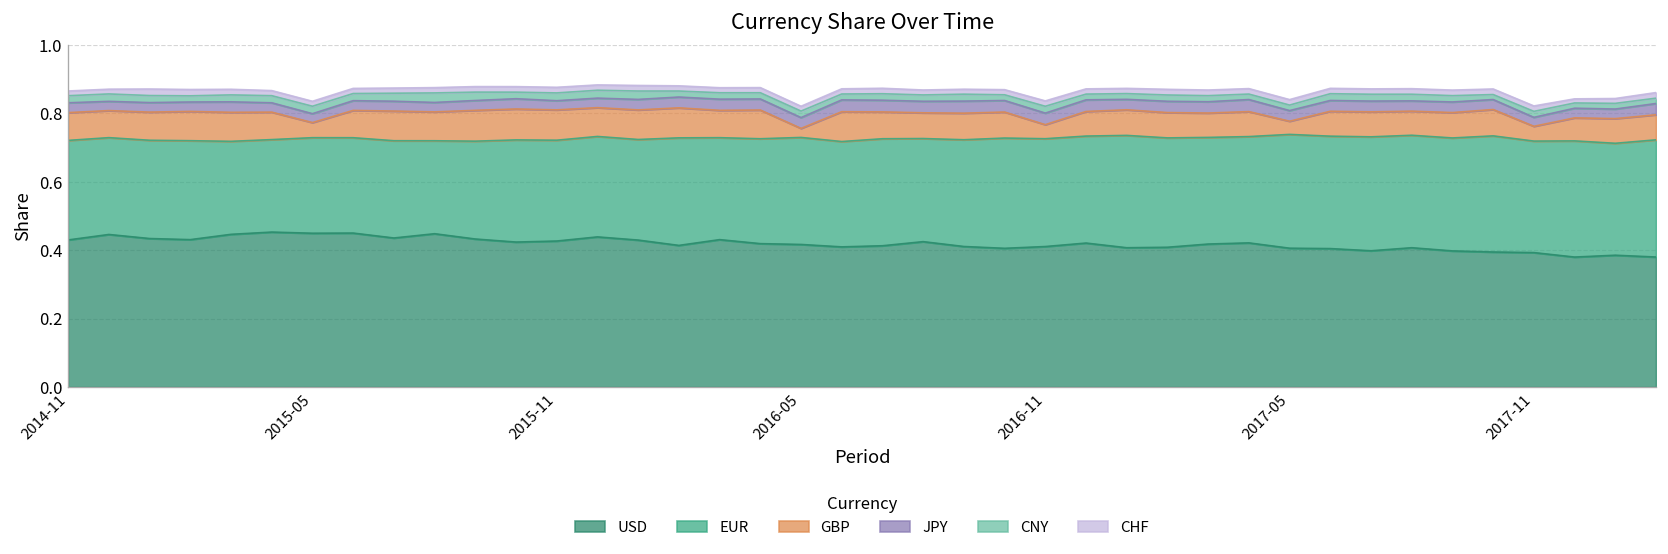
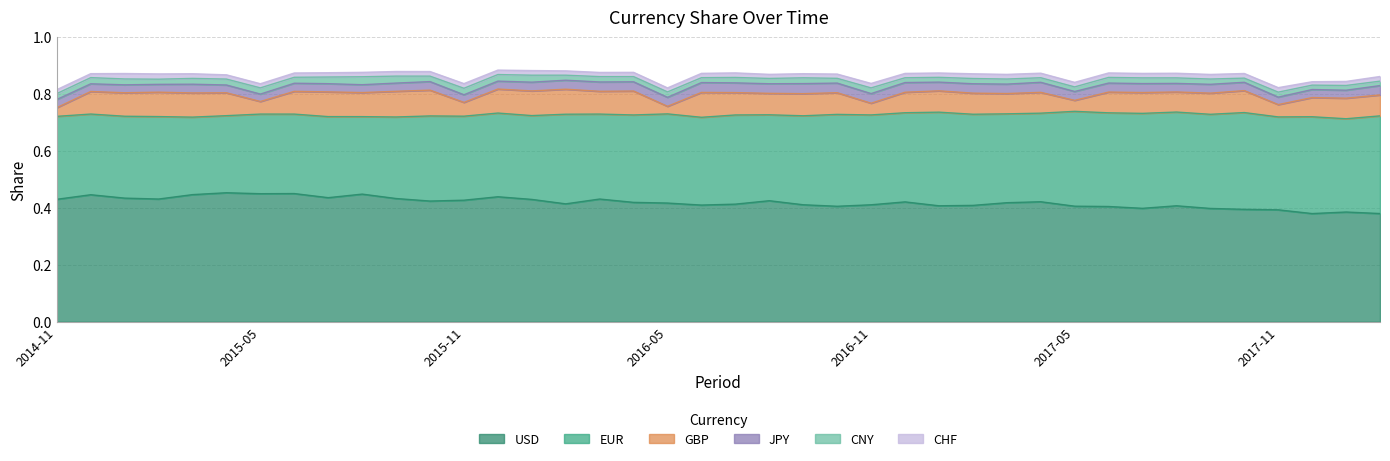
GBP, 2014-11: 0.08 -> 0.03
GBP, 2015-11: 0.09 -> 0.05
